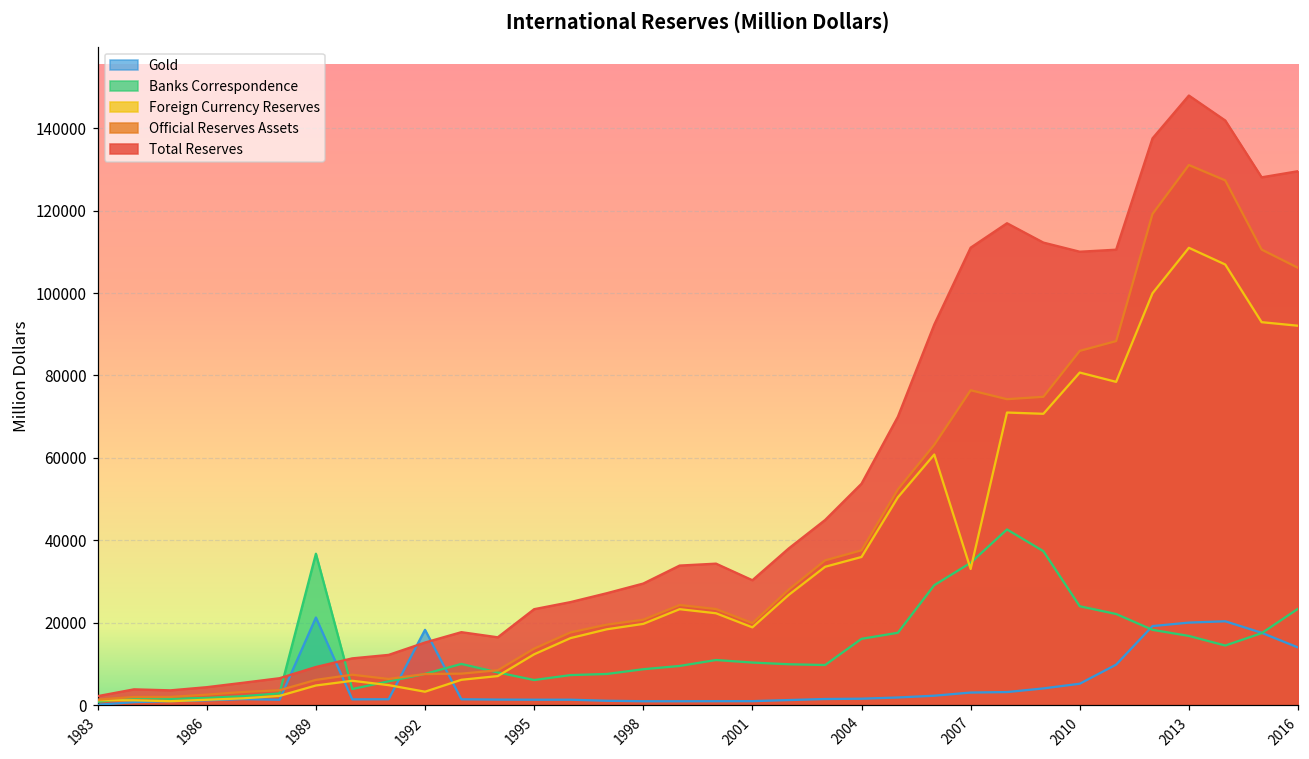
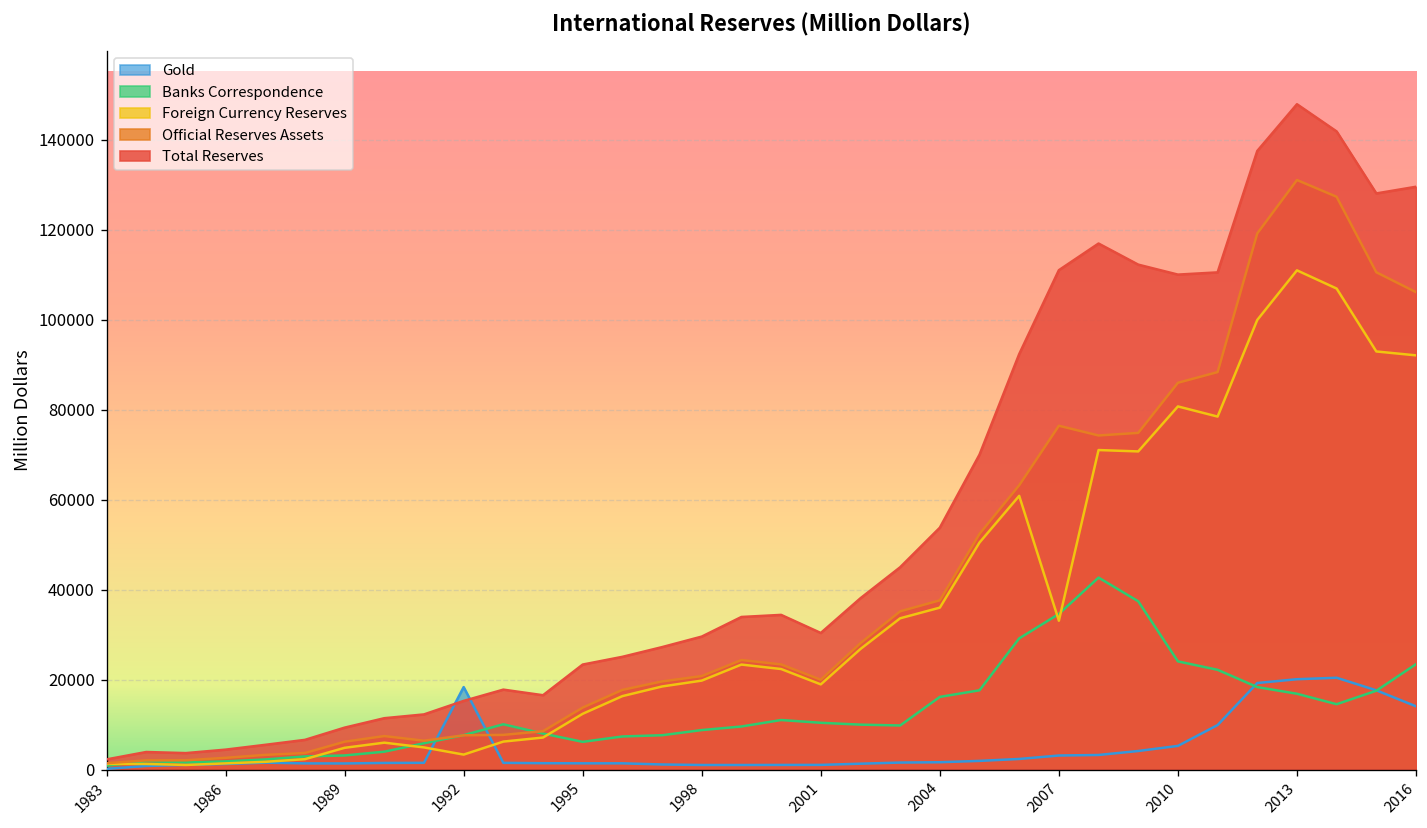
Gold, 1989: 21000 -> 1000
Banks Correspondence, 1989: 37000 -> 3000
